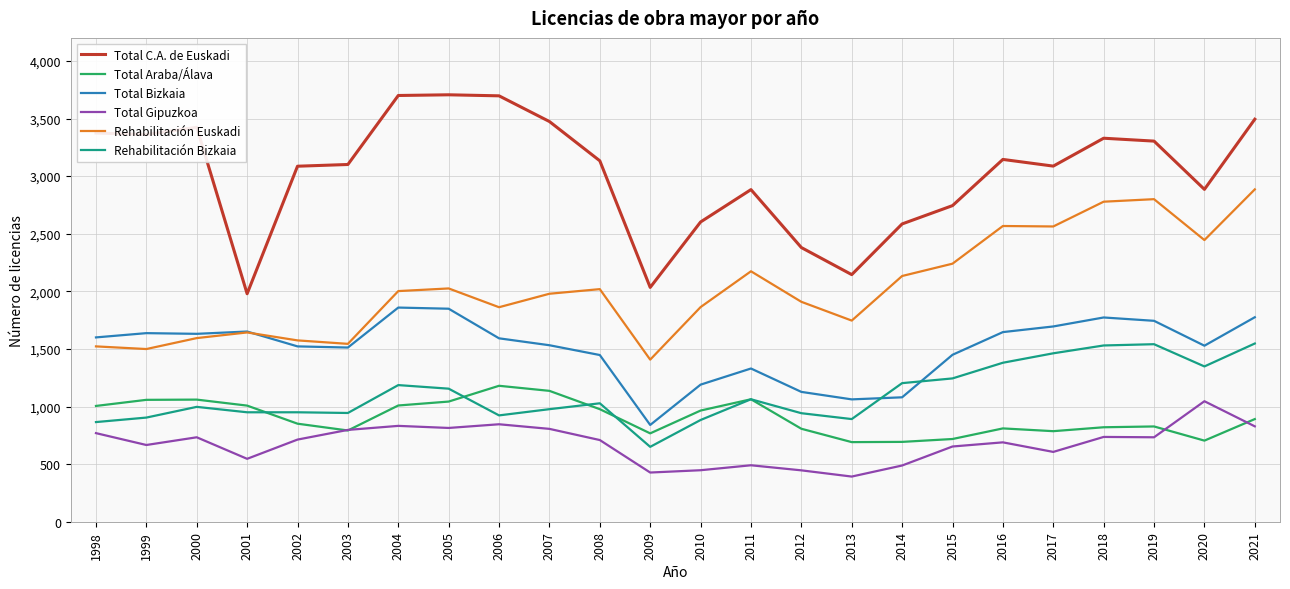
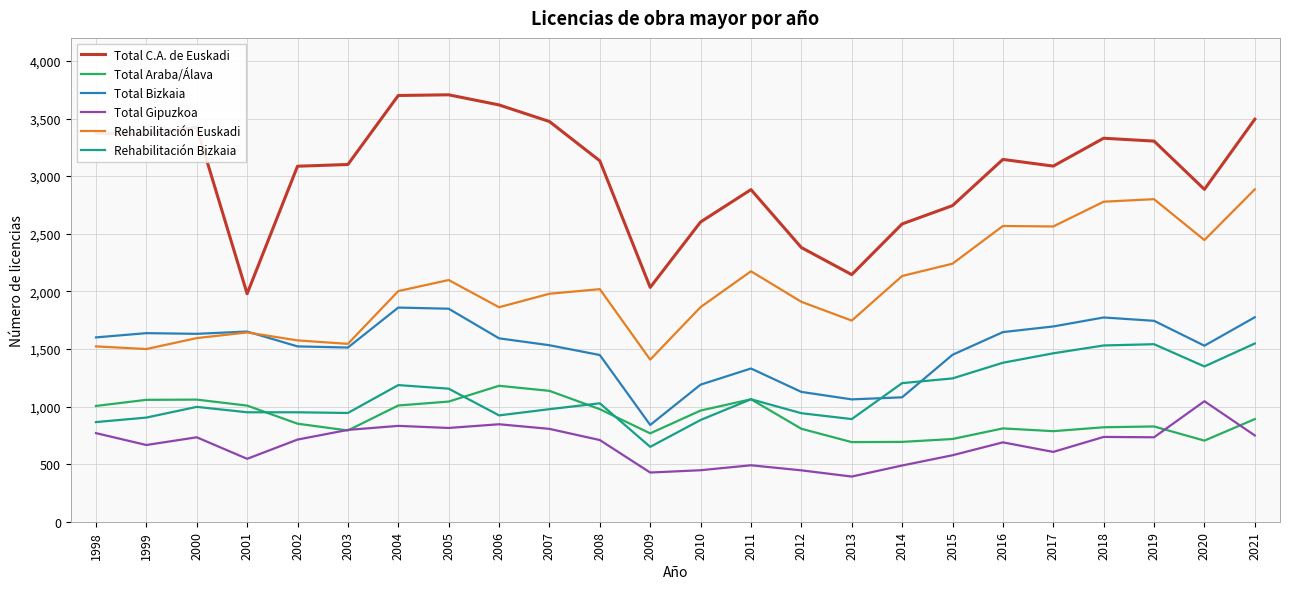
Rehabilitación Euskadi, 2005: 2,030 -> 2,100
Total C.A. de Euskadi, 2006: 3,700 -> 3,620
Total Gipuzkoa, 2015: 650 -> 580
Total Gipuzkoa, 2021: 830 -> 750
